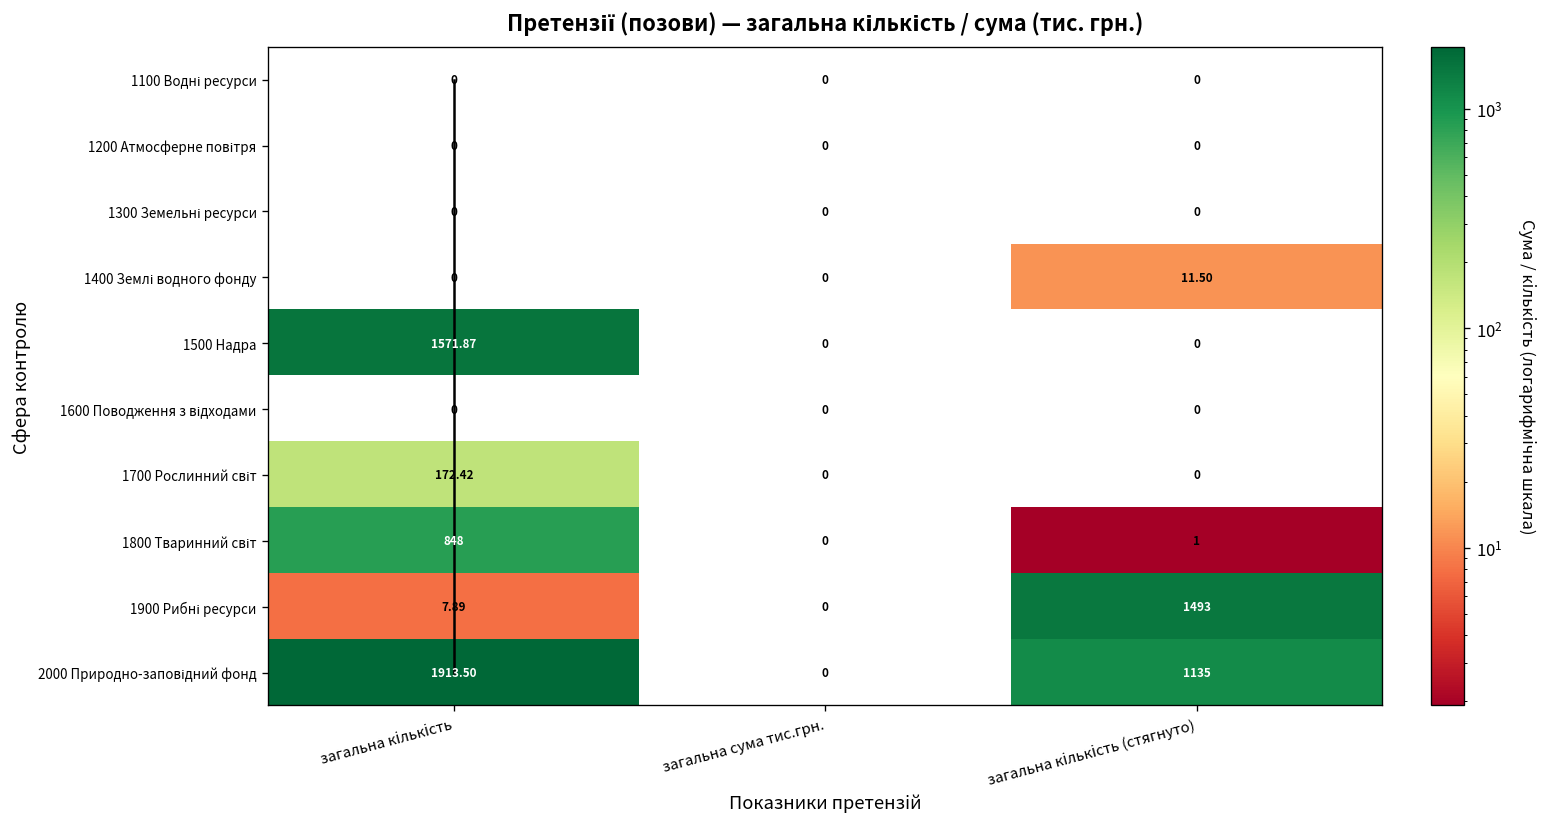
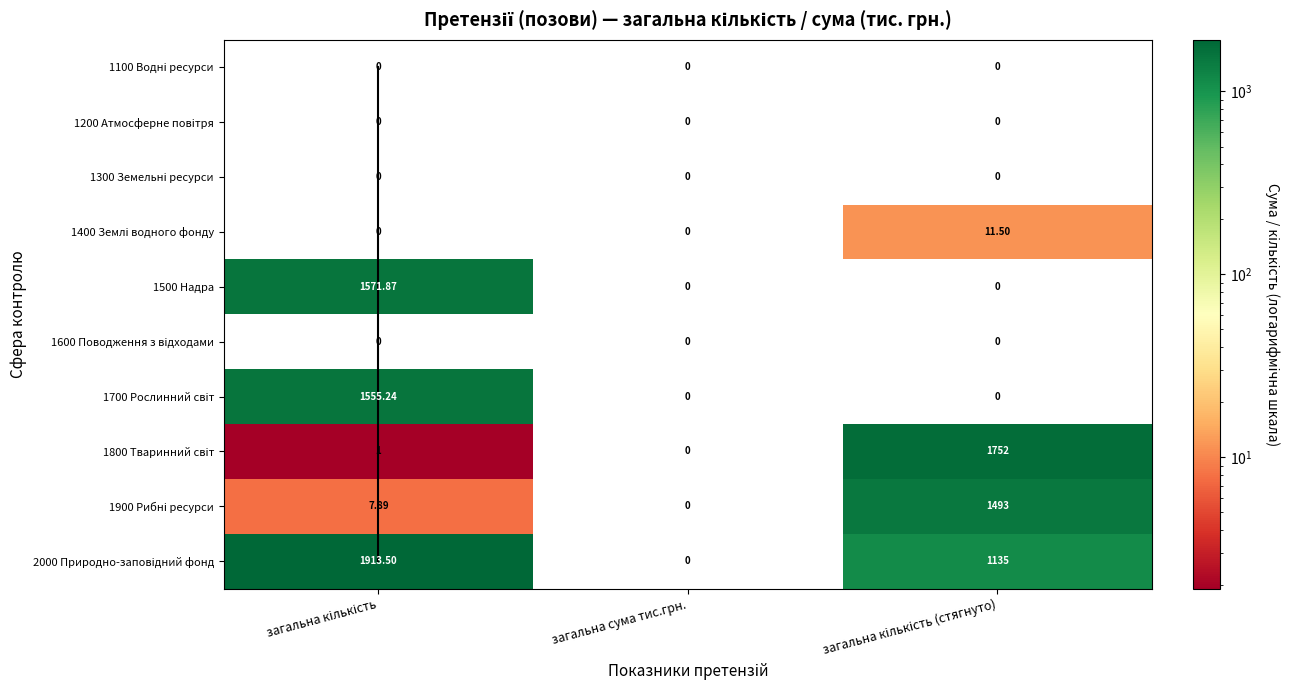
1700 Рослинний світ, загальна кількість: 172.42 -> 1555.24
1800 Тваринний світ, загальна кількість: 848 -> 1
1800 Тваринний світ, загальна кількість (стягнуто): 1 -> 1752
